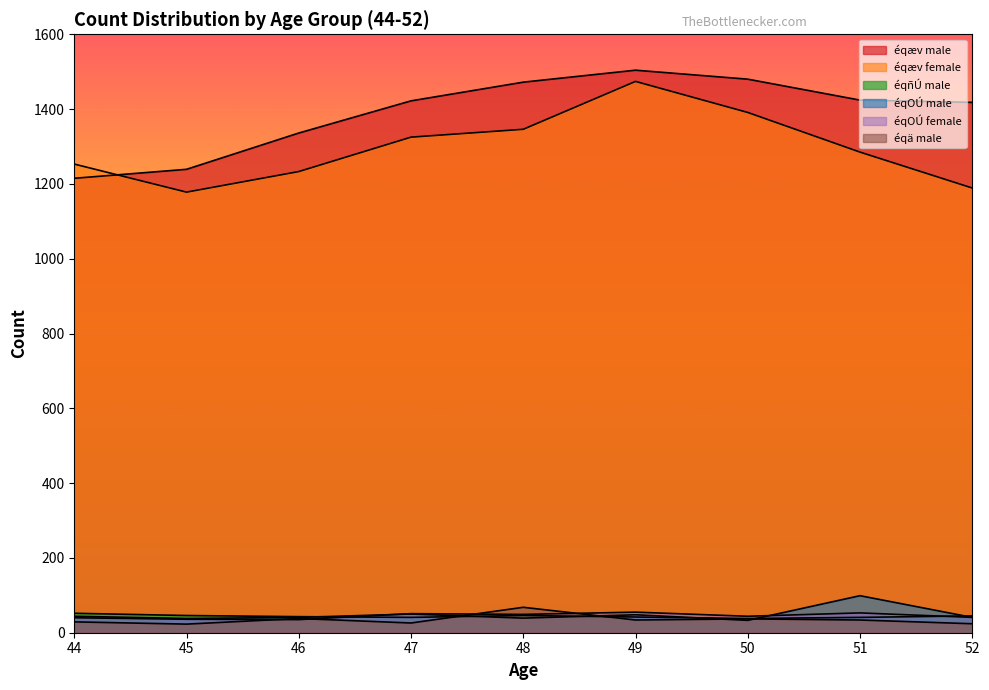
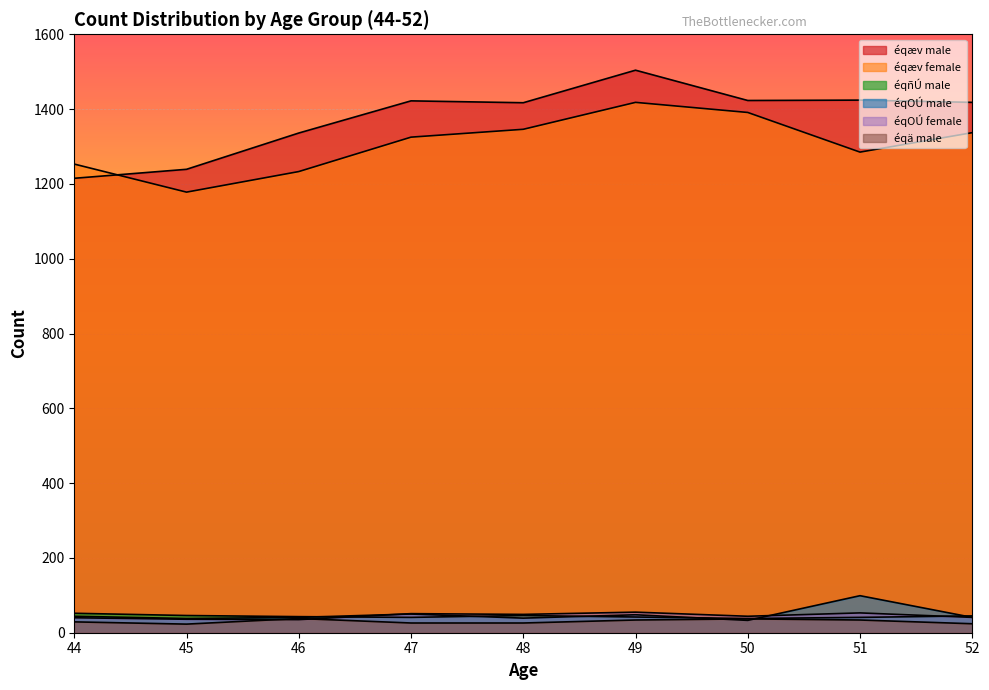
éqæv male, 48: 1470 -> 1420
éqä male, 48: 70 -> 30
éqæv female, 49: 1470 -> 1420
éqæv male, 50: 1480 -> 1420
éqæv female, 52: 1190 -> 1340
